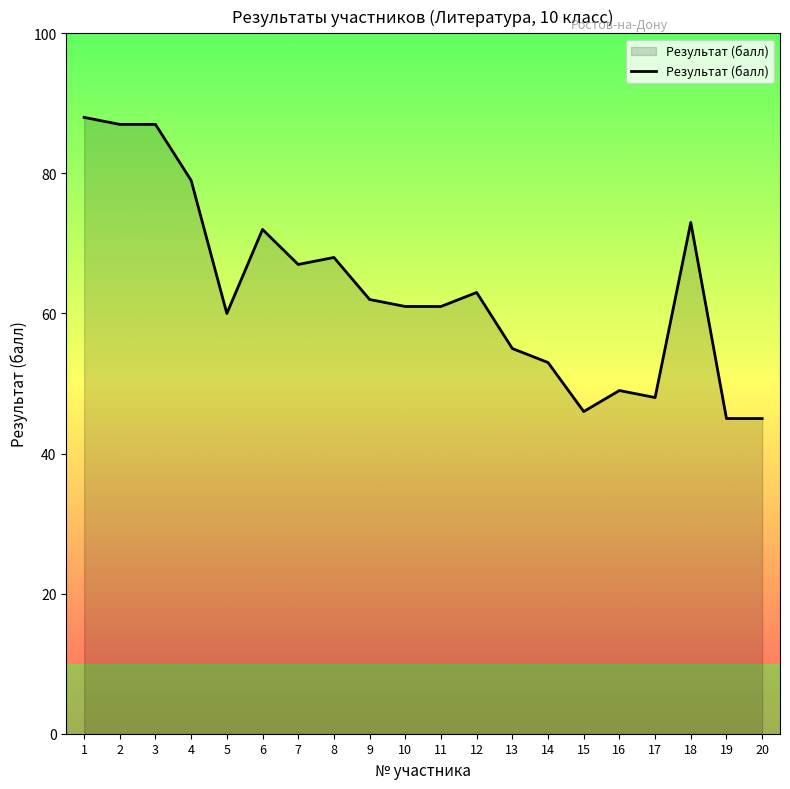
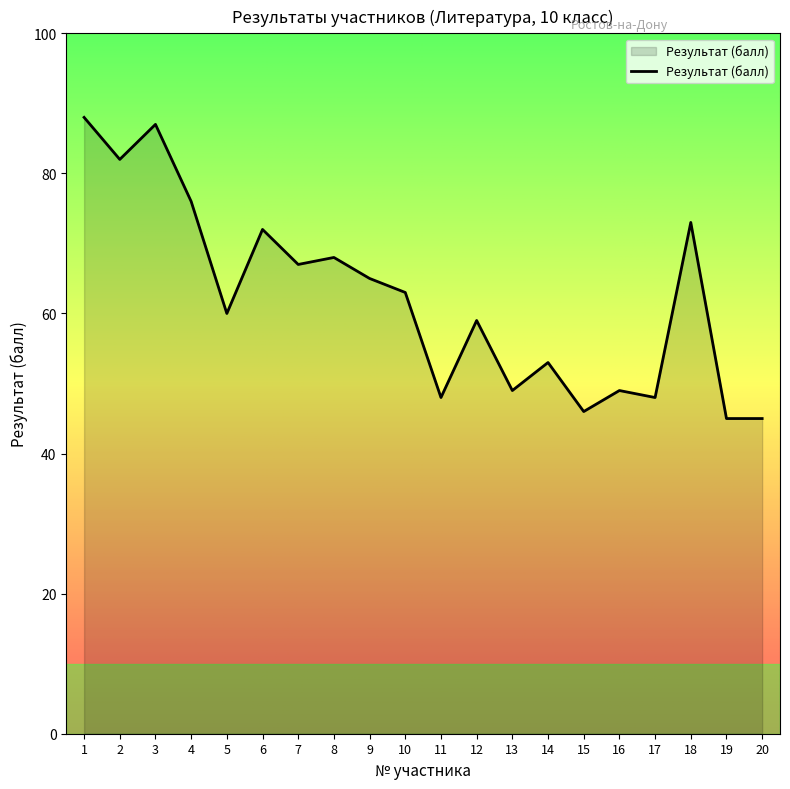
2: 87 -> 82
4: 79 -> 76
9: 62 -> 65
10: 61 -> 63
11: 61 -> 48
12: 63 -> 59
13: 55 -> 49
